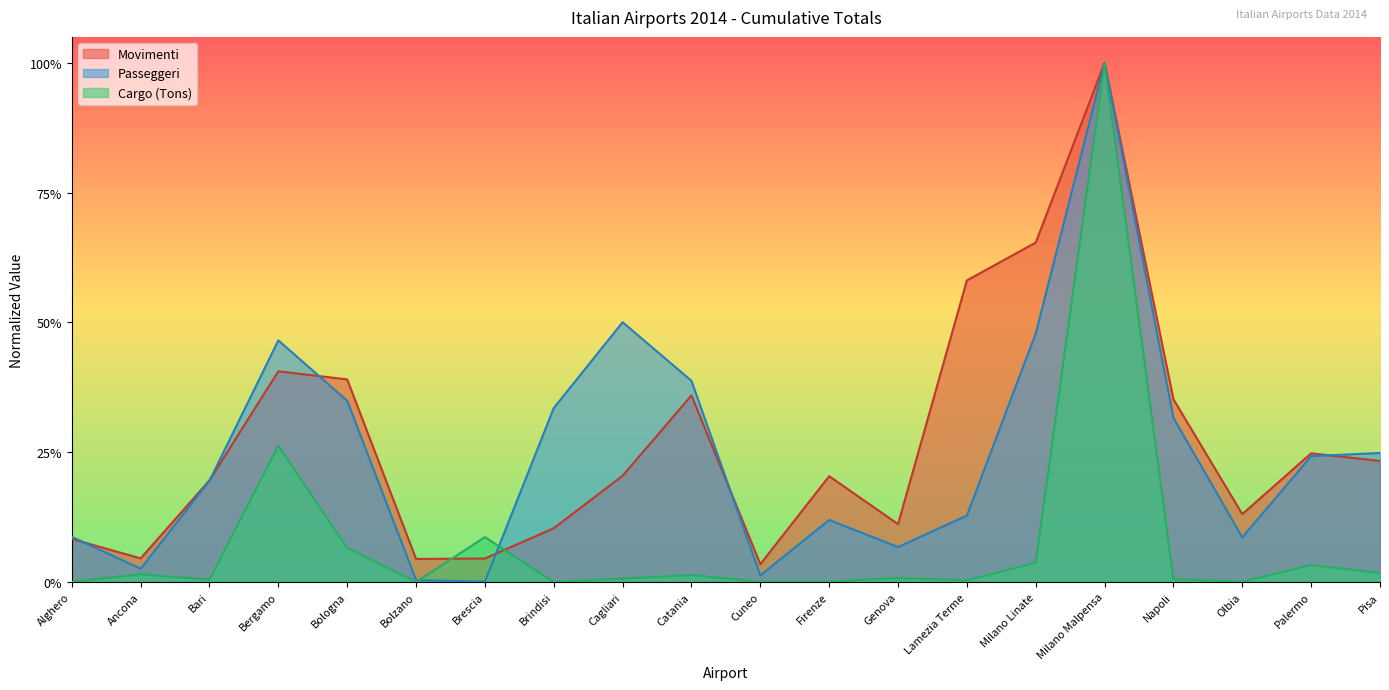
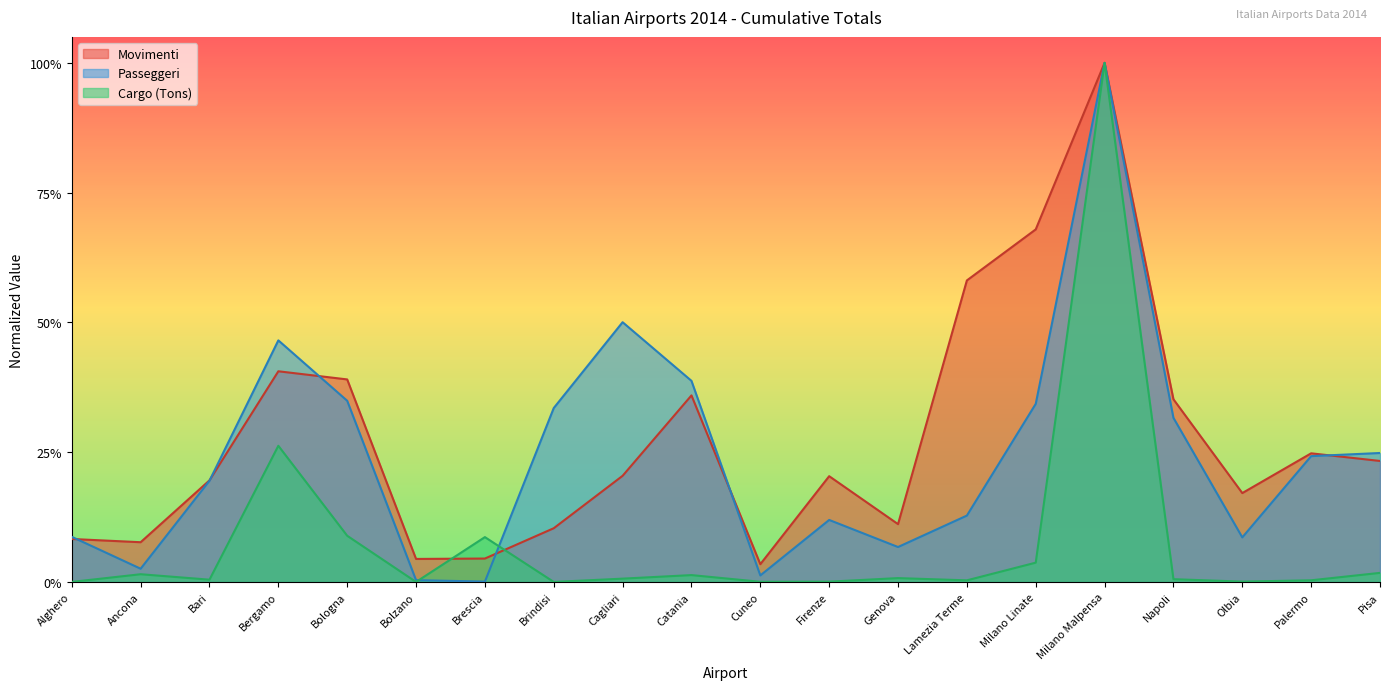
Movimenti, Ancona: 5% -> 8%
Cargo (Tons), Bologna: 7% -> 9%
Movimenti, Milano Linate: 65% -> 68%
Passeggeri, Milano Linate: 48% -> 34%
Movimenti, Olbia: 13% -> 17%
Cargo (Tons), Palermo: 3% -> 0%
